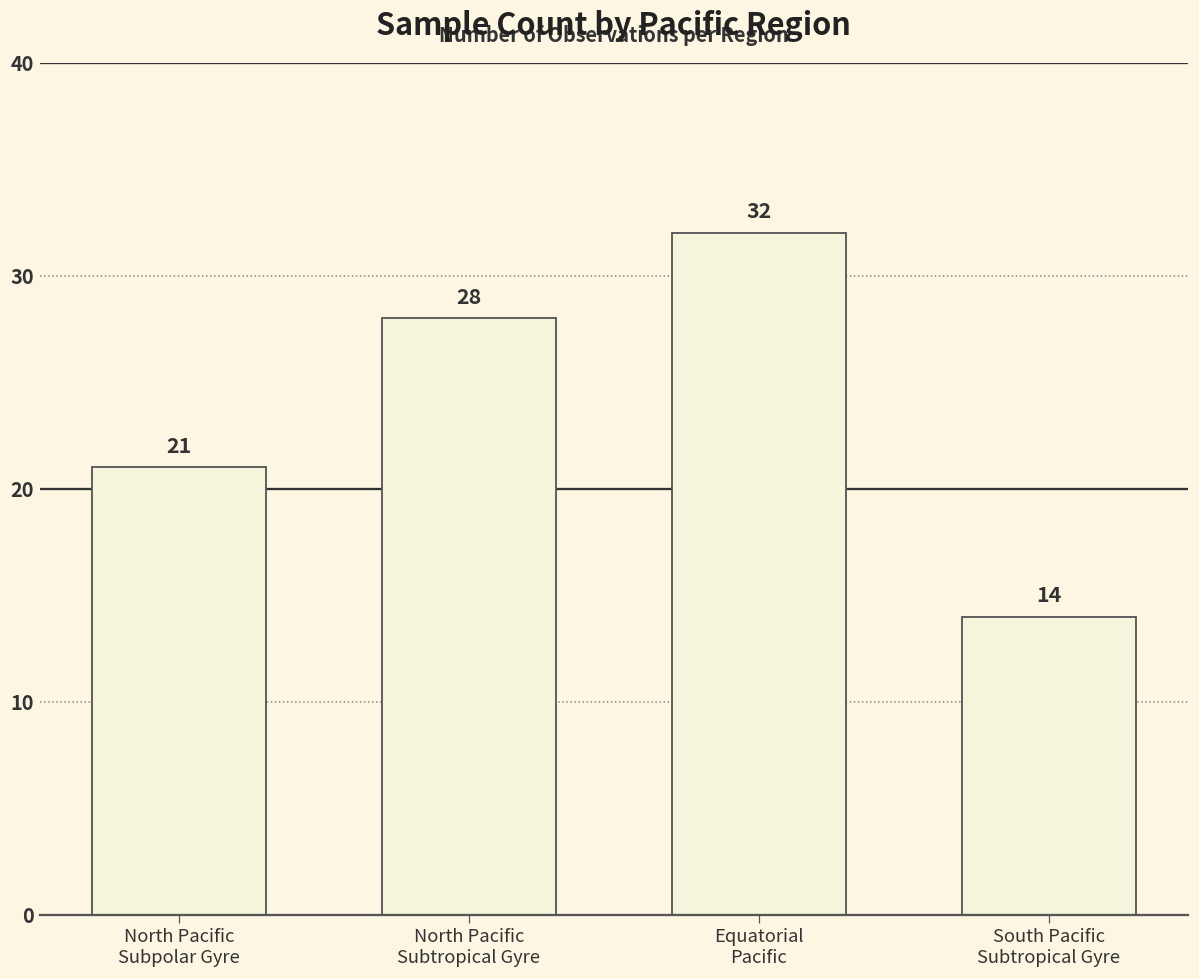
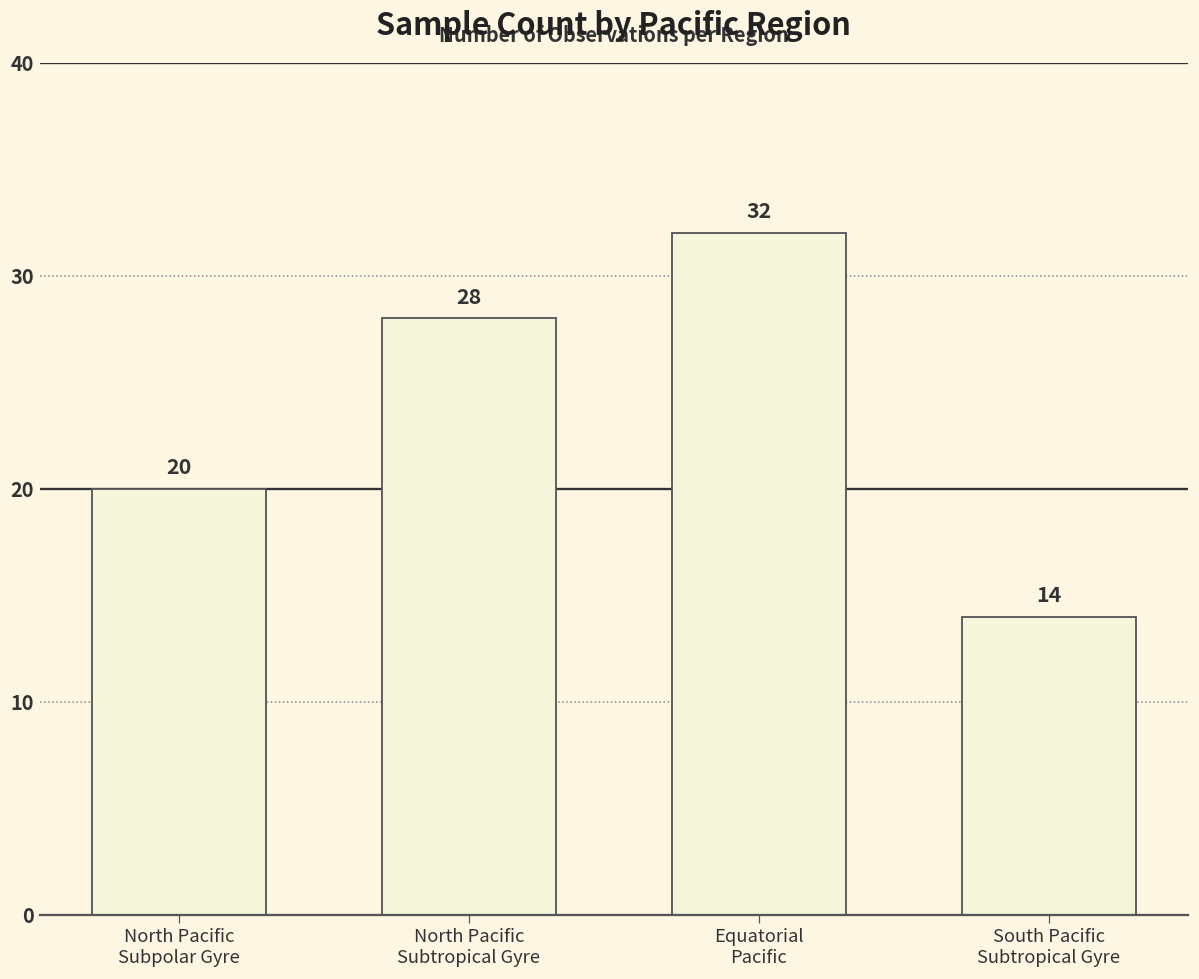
North Pacific Subpolar Gyre: 21 -> 20
